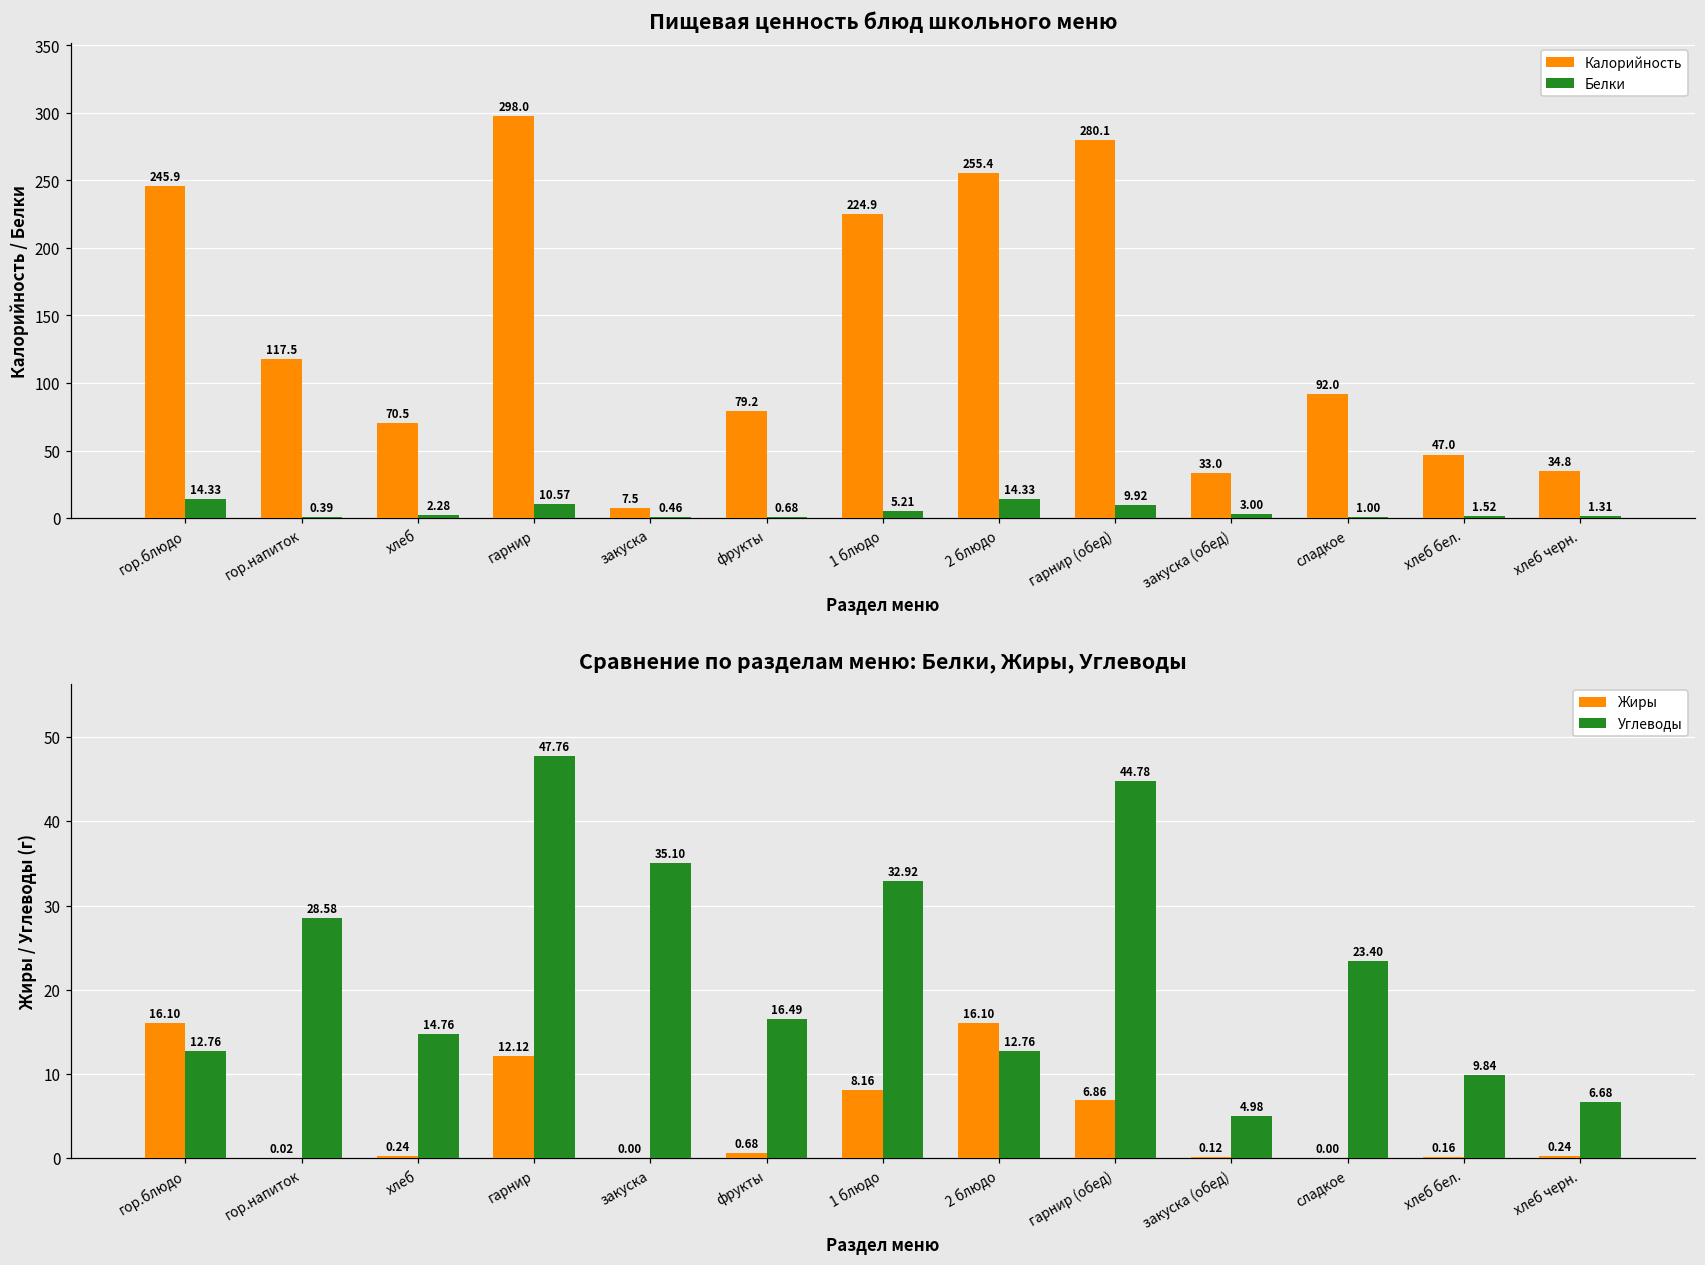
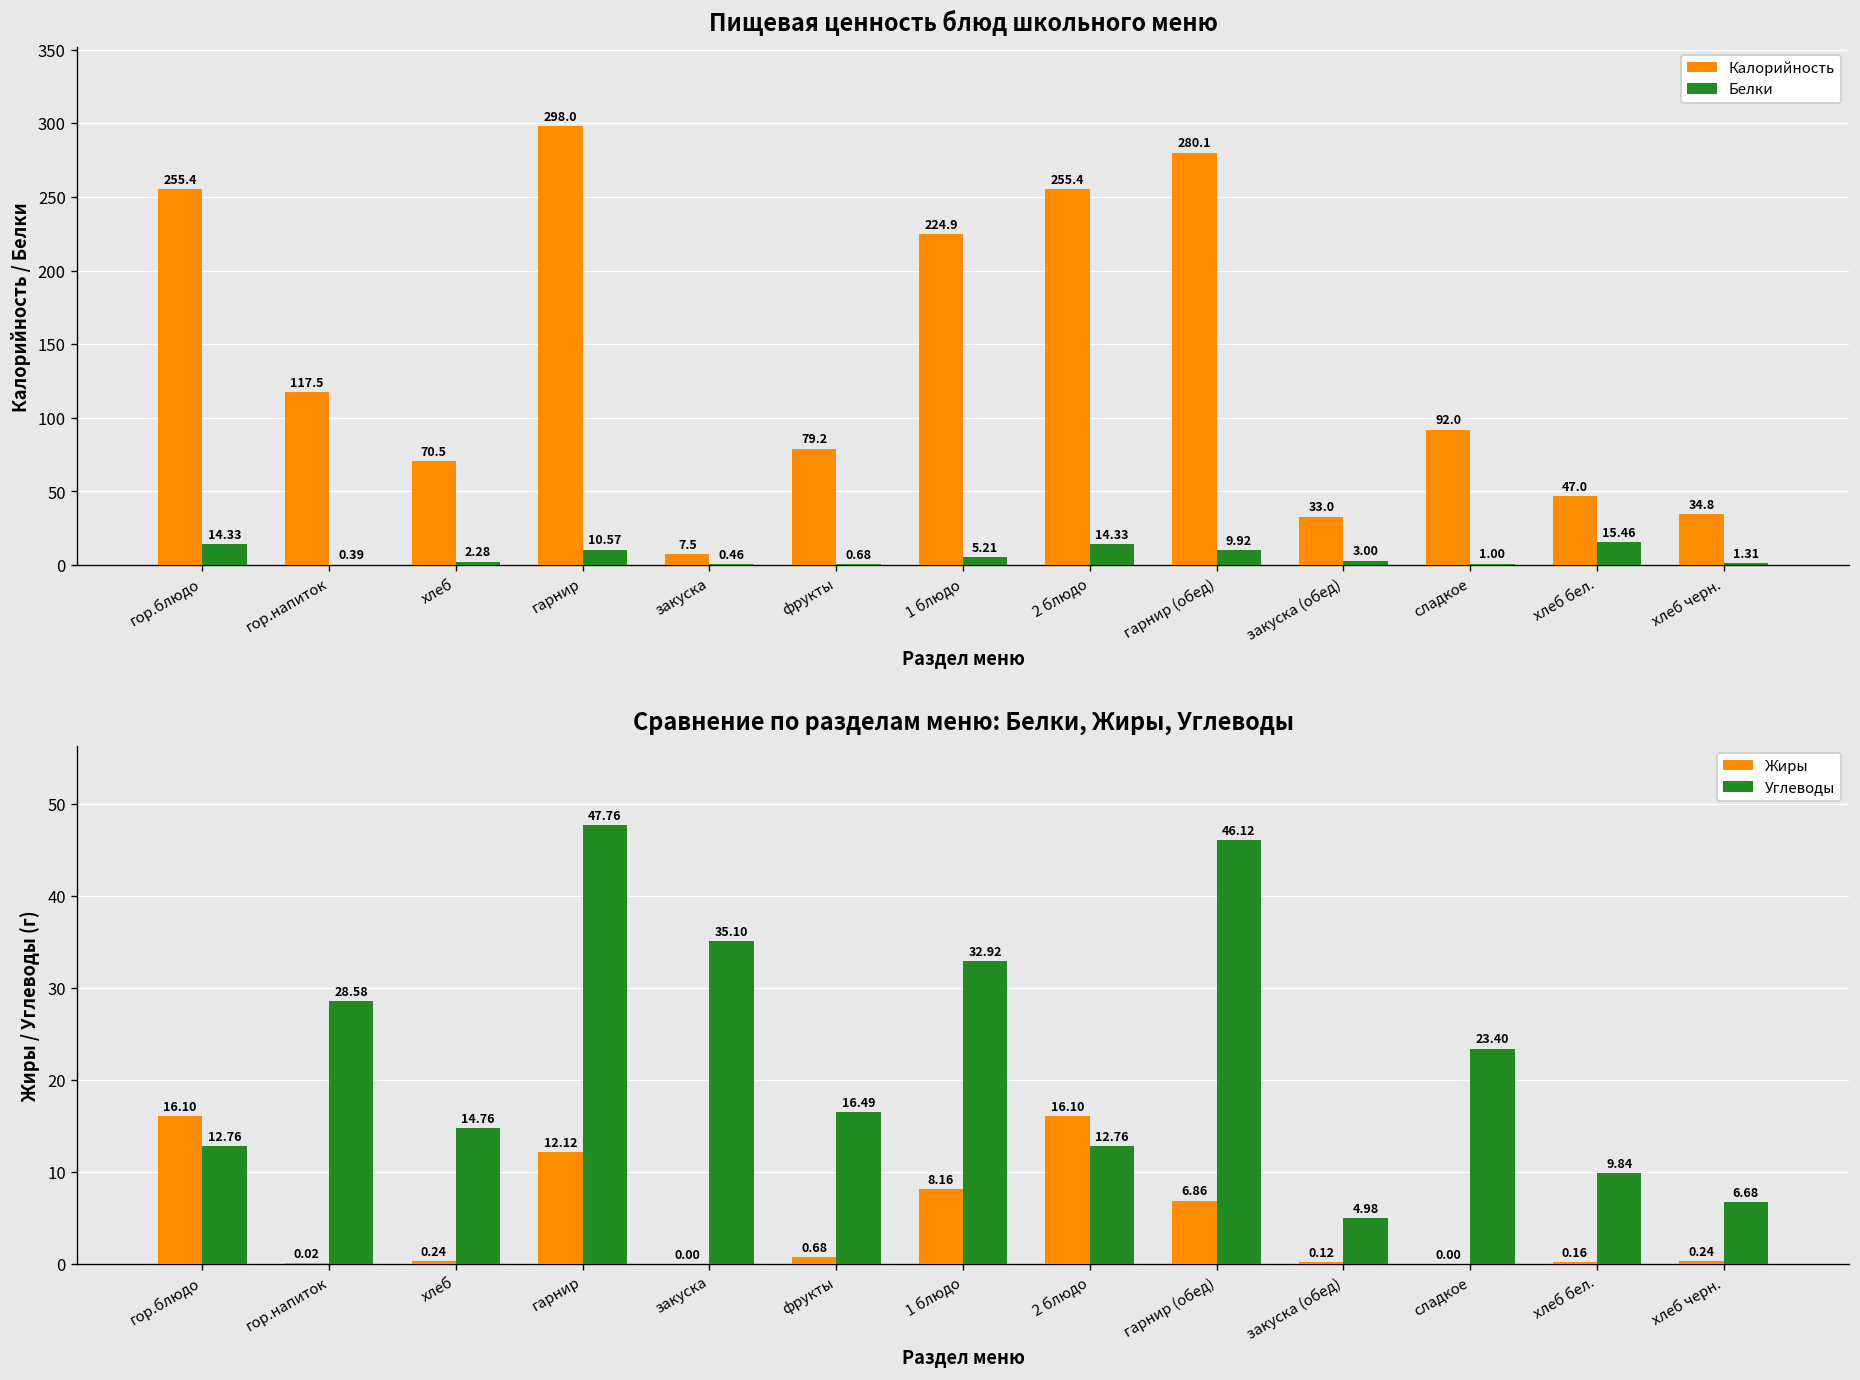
Пищевая ценность блюд школьного меню, Калорийность, гор.блюдо: 245.9 -> 255.4
Пищевая ценность блюд школьного меню, Белки, хлеб бел.: 1.52 -> 15.46
Сравнение по разделам меню: Белки, Жиры, Углеводы, Углеводы, гарнир (обед): 44.78 -> 46.12
